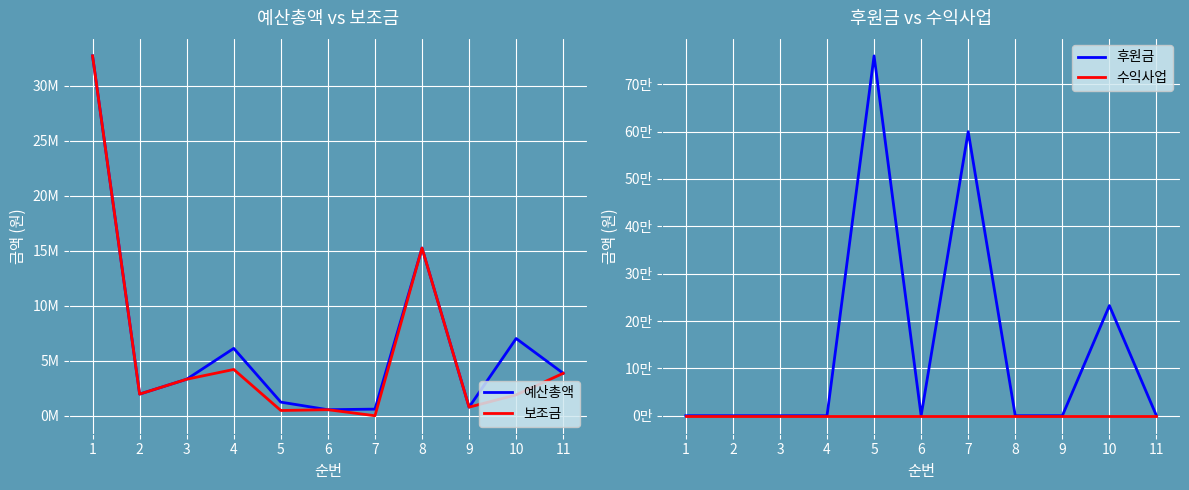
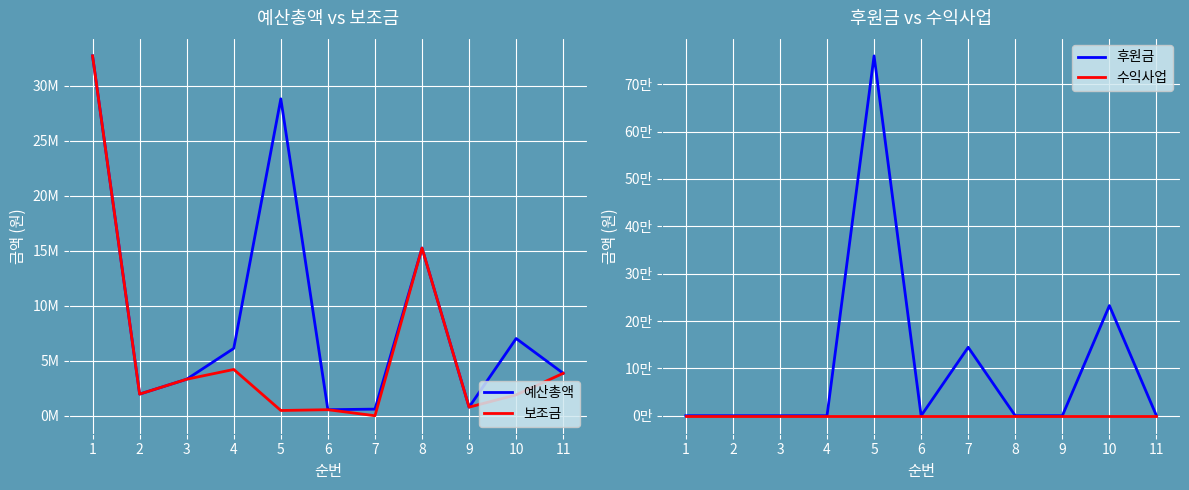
예산총액 vs 보조금, 예산총액, 5: 1200000 -> 28800000
후원금 vs 수익사업, 후원금, 7: 60만 -> 14만
